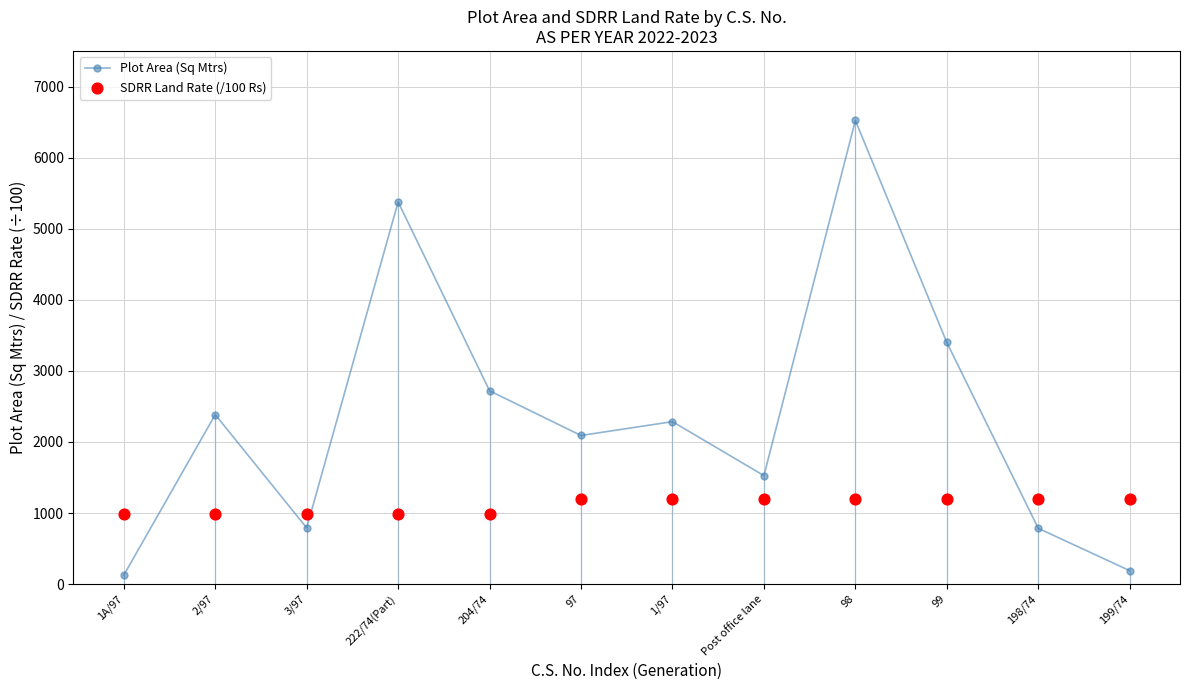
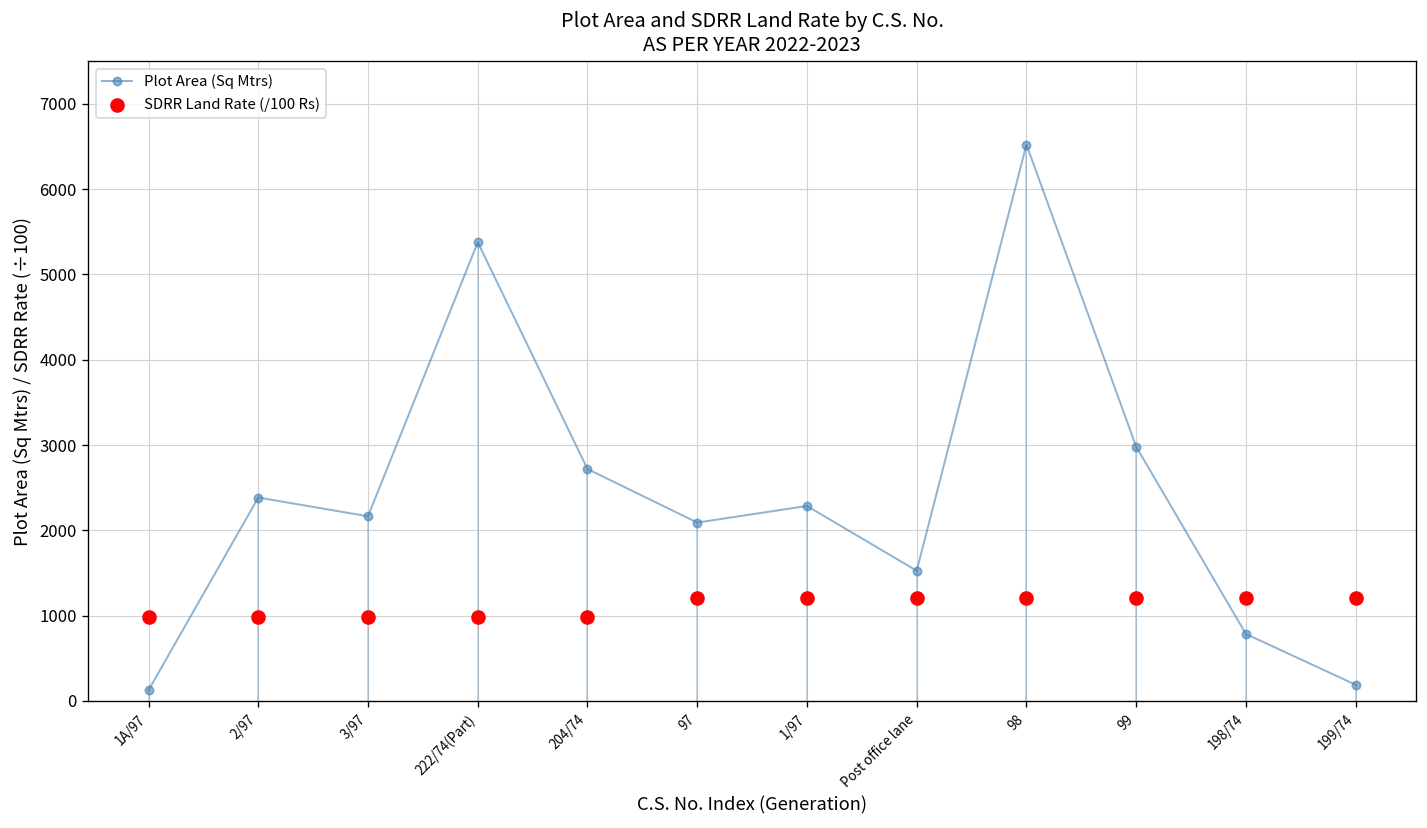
Plot Area (Sq Mtrs), 3/97: 800 -> 2200
Plot Area (Sq Mtrs), 99: 3400 -> 3000
